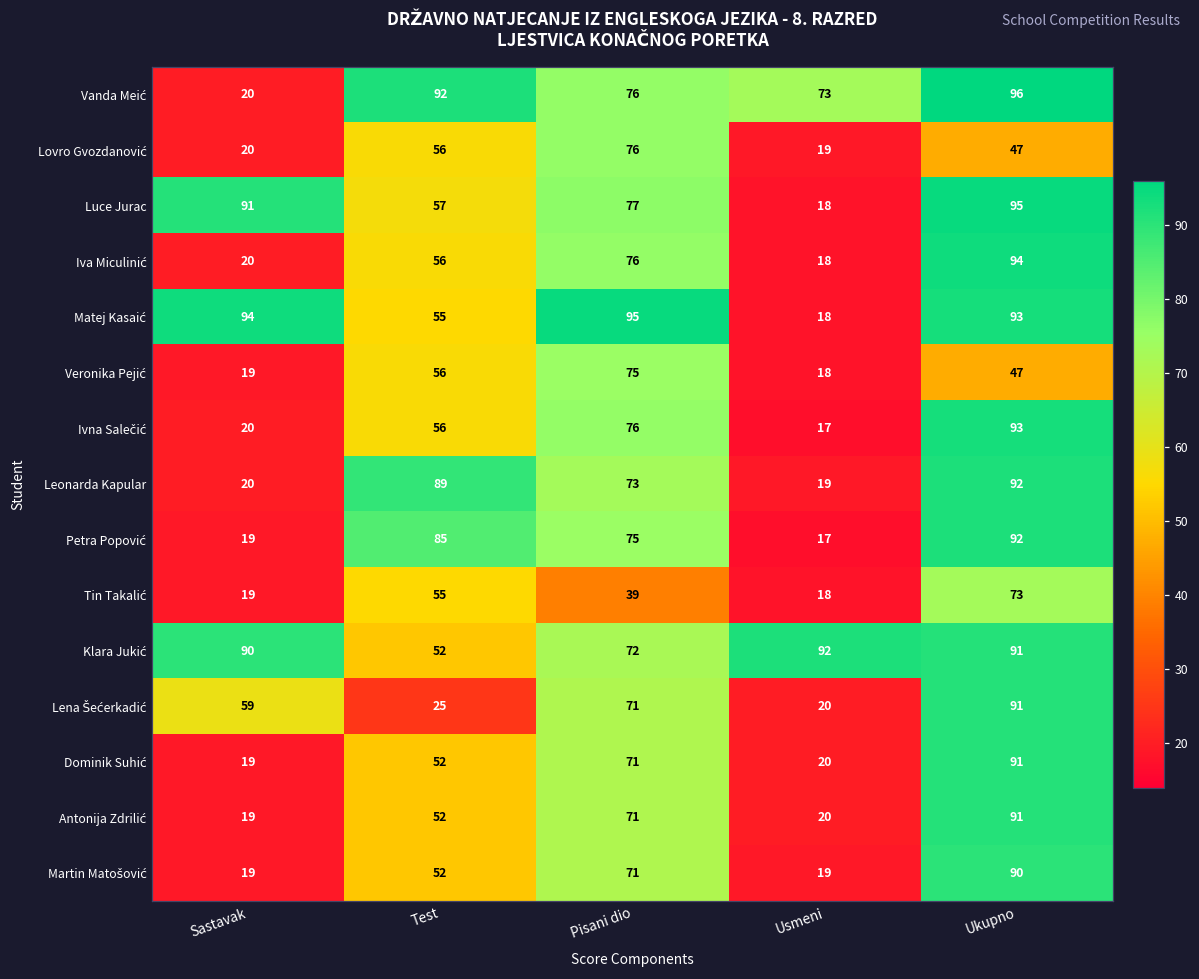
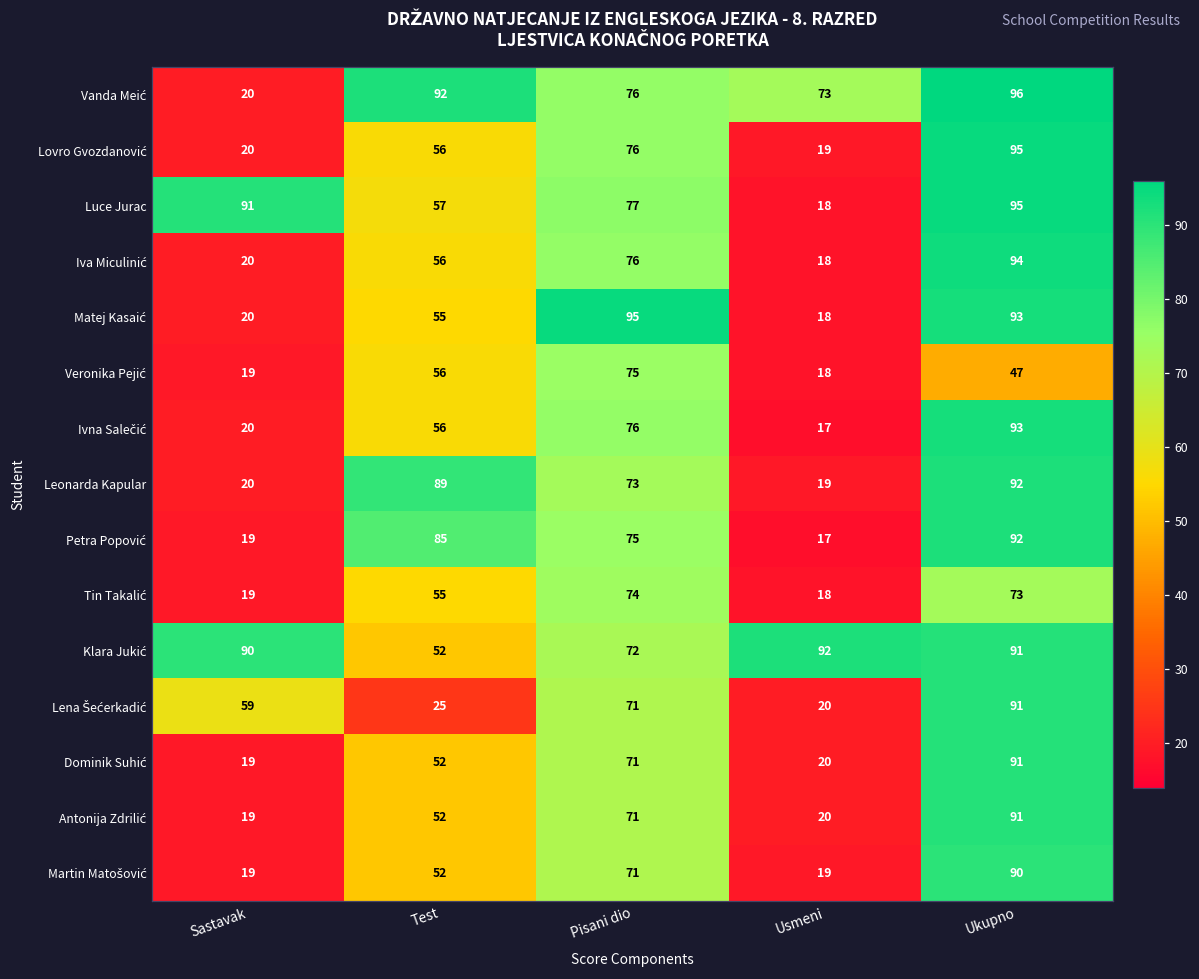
Lovro Gvozdanović, Ukupno: 47 -> 95
Matej Kasaić, Sastavak: 94 -> 20
Tin Takalić, Pisani dio: 39 -> 74
